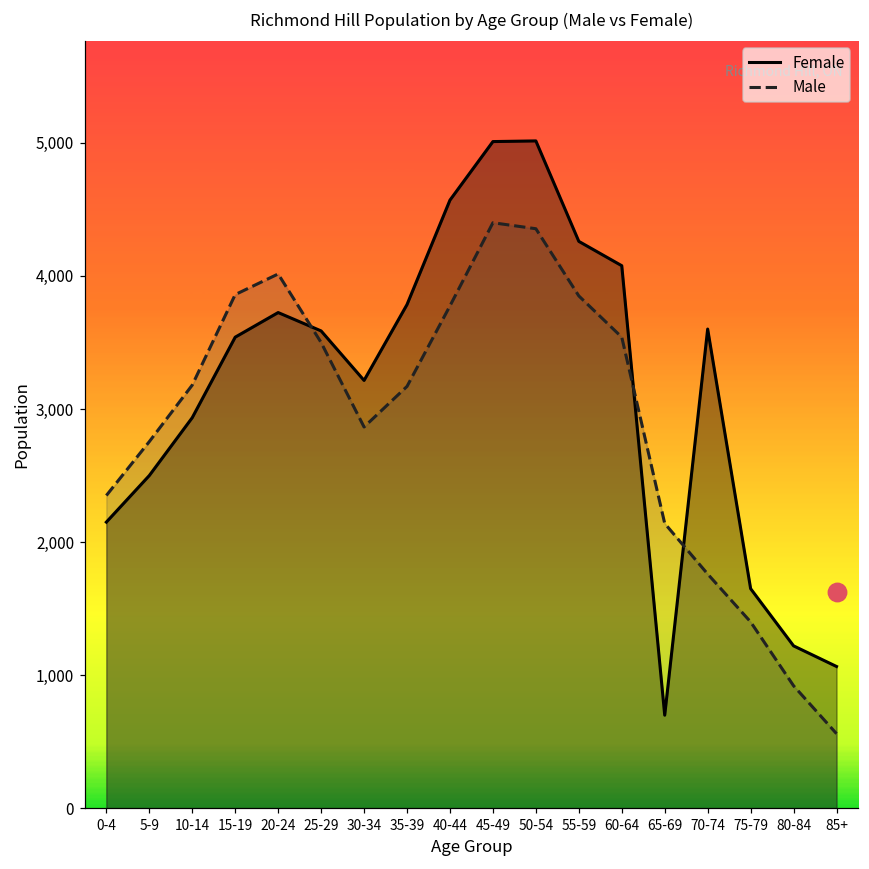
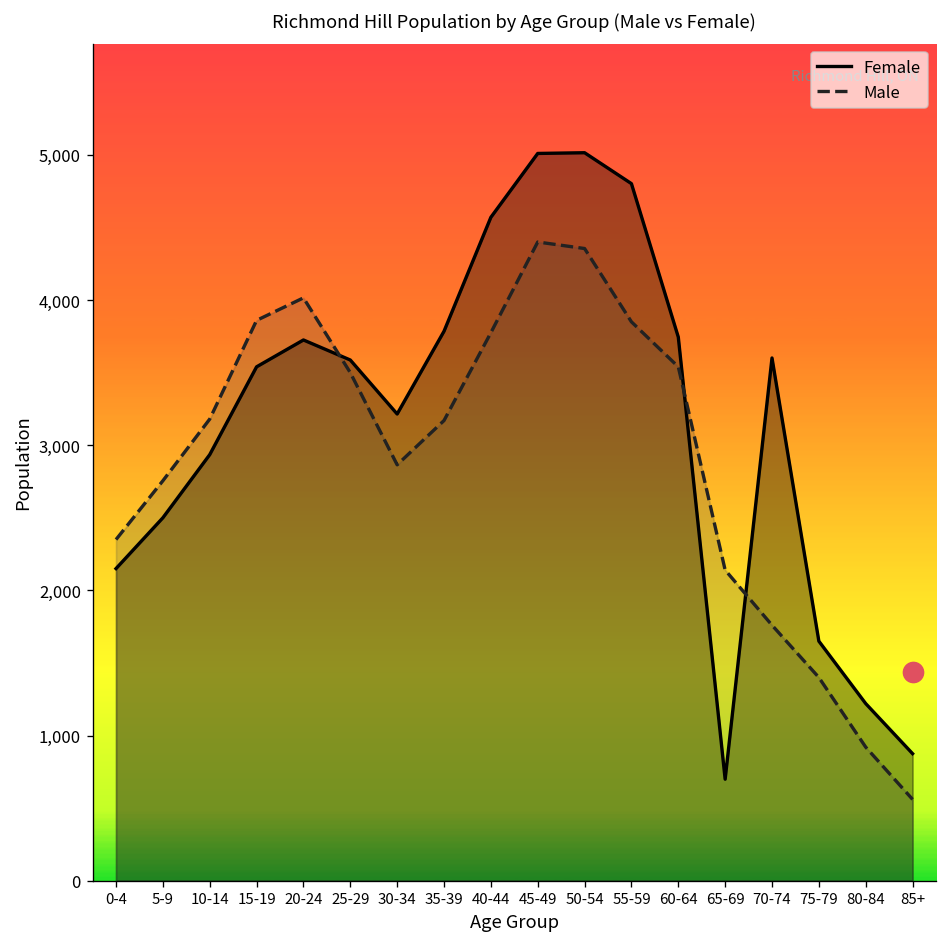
Female, 55-59: 4,260 -> 4,800
Female, 60-64: 4,080 -> 3,750
Female, 85+: 1,070 -> 880
